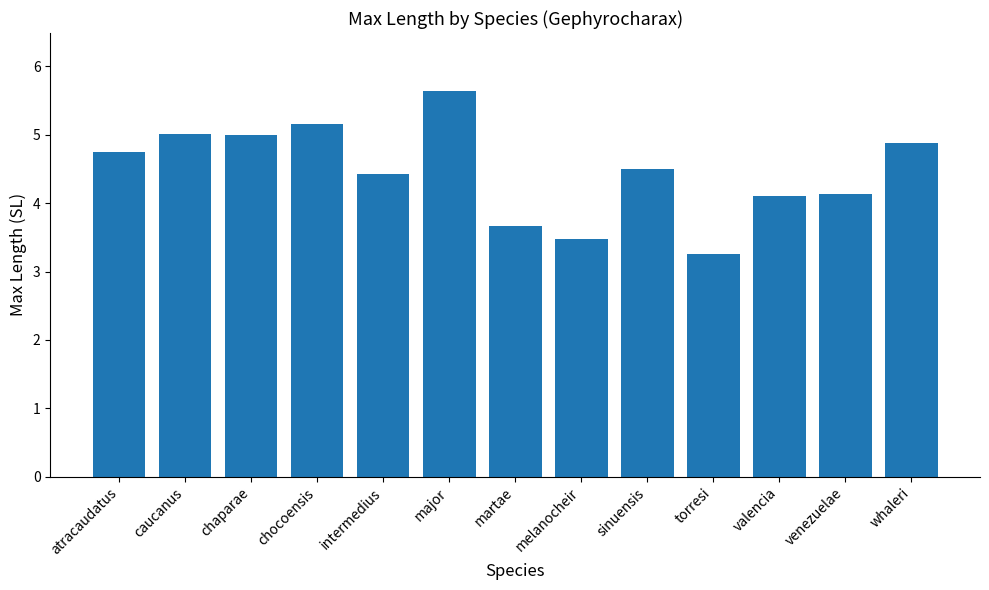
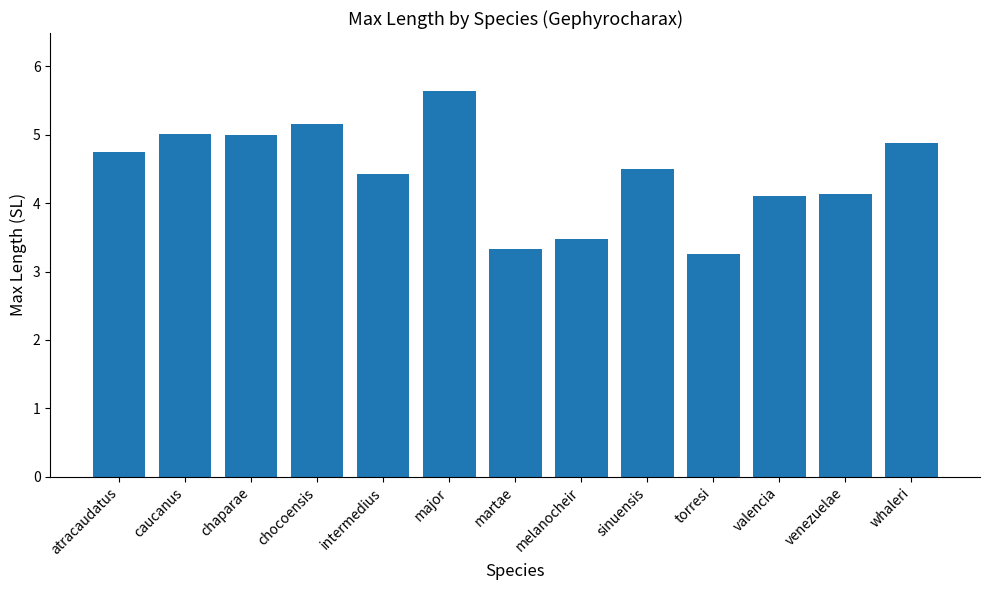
martae: 3.7 -> 3.3
